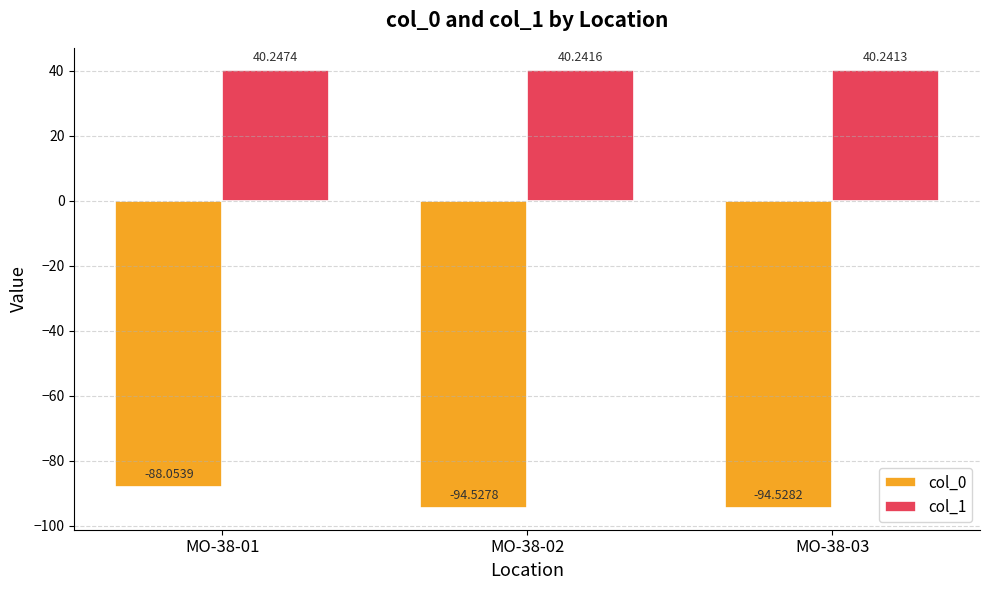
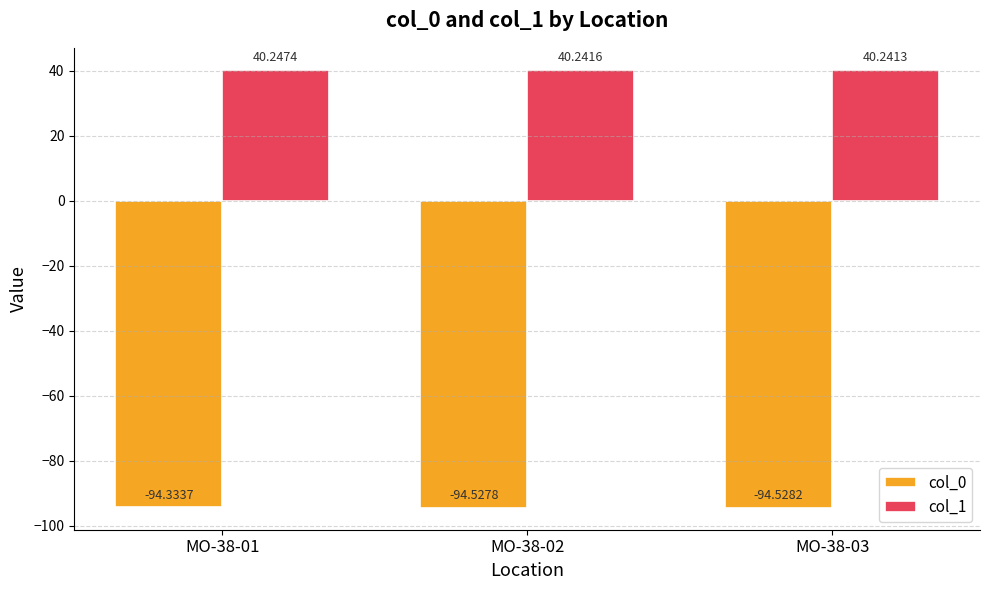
col_0, MO-38-01: -88.0539 -> -94.3337
